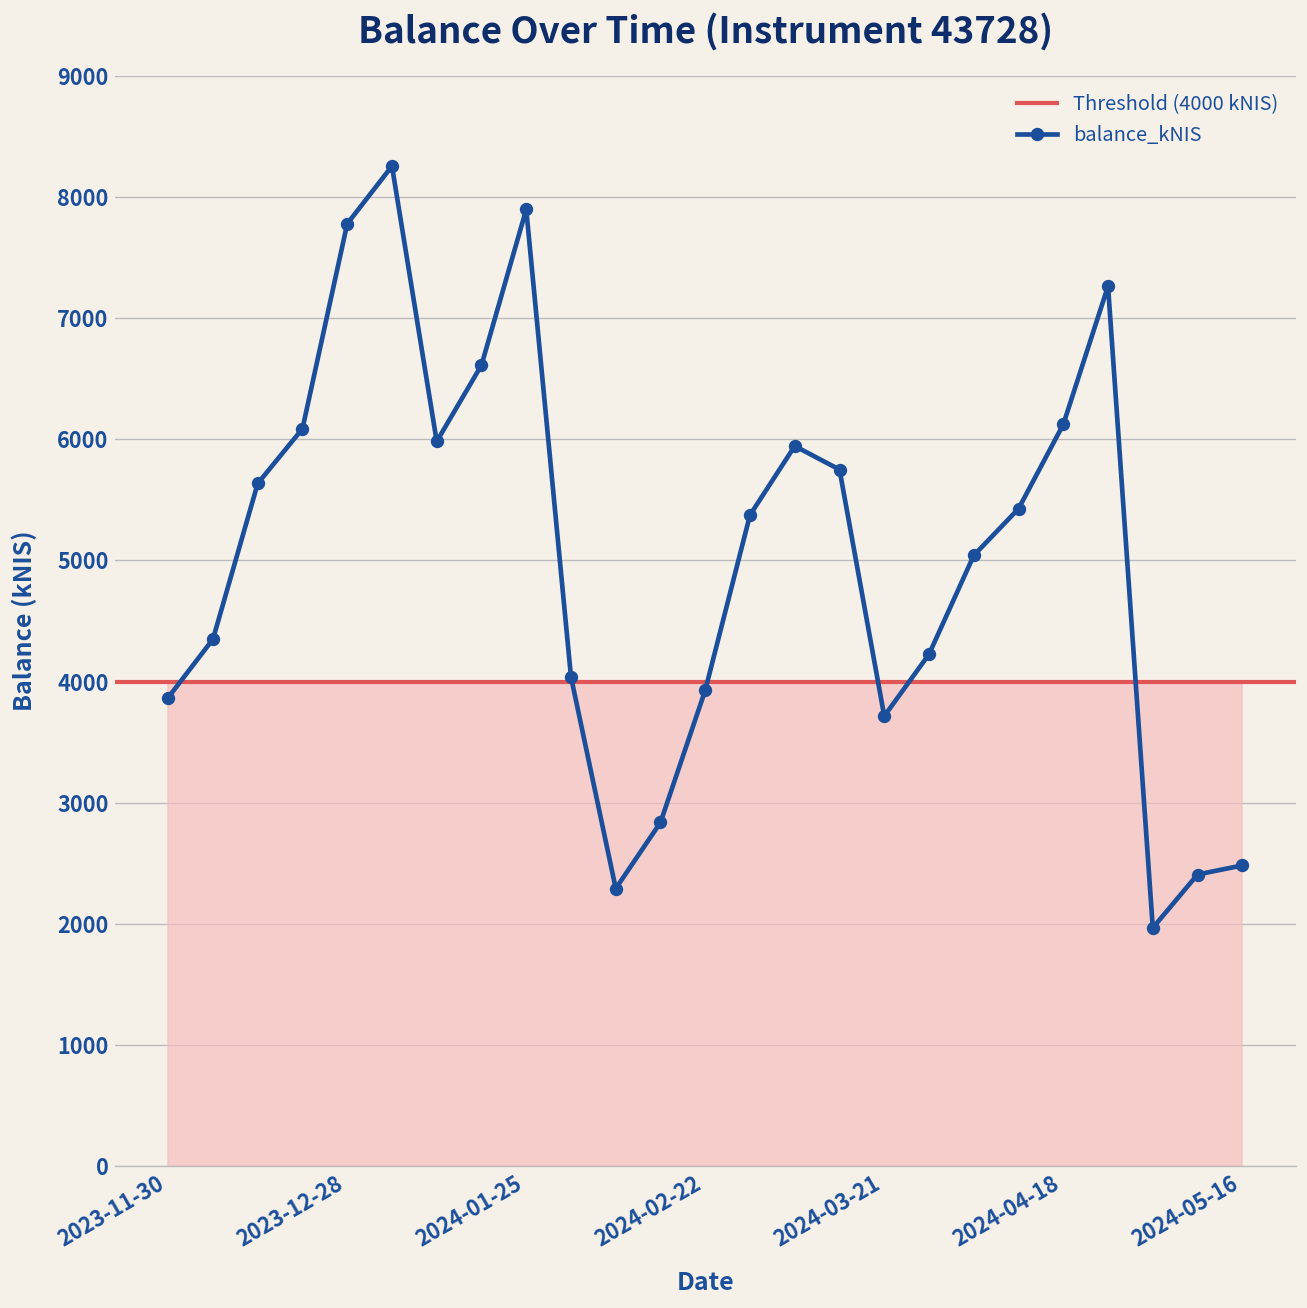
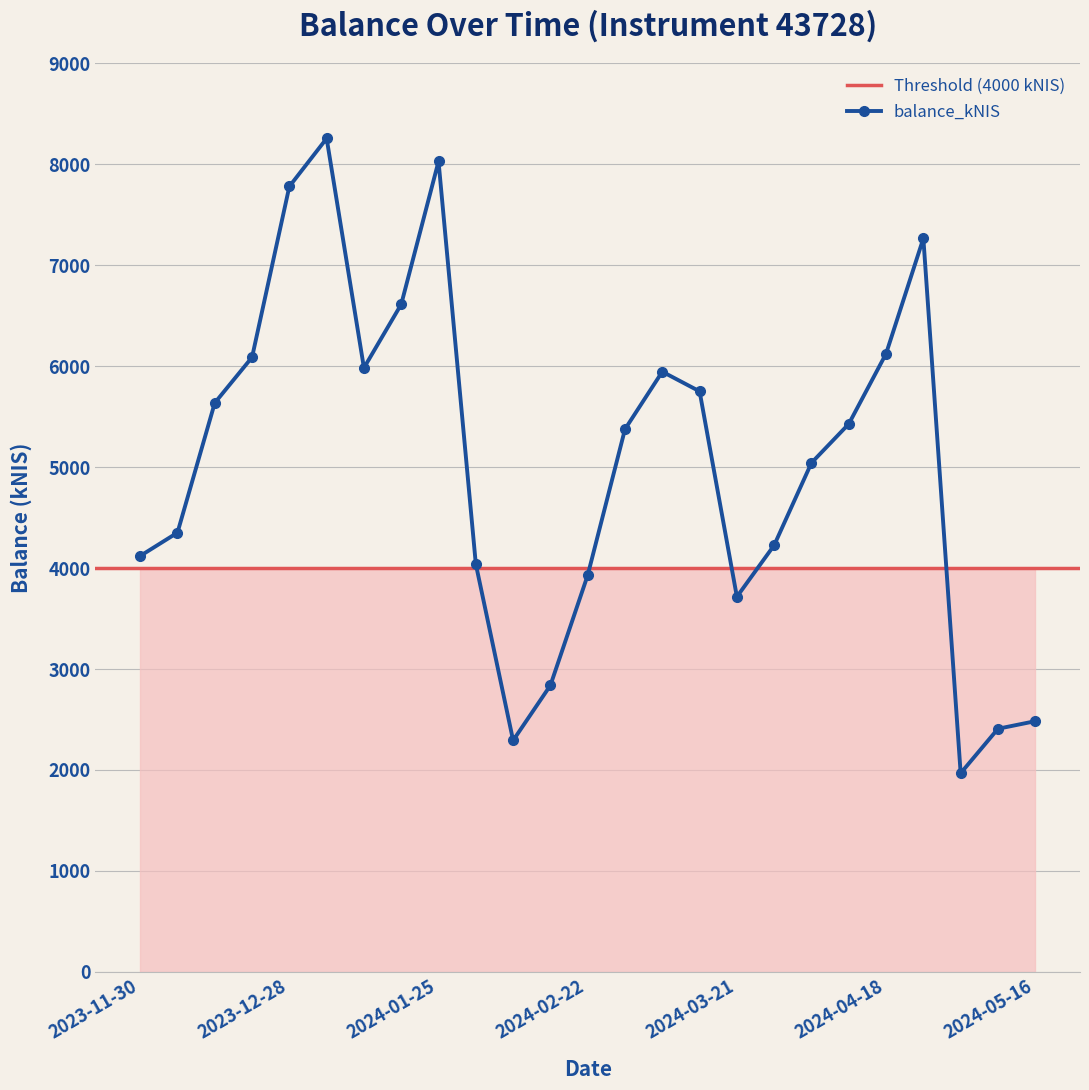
balance_kNIS, 2023-11-30: 3870 -> 4120
balance_kNIS, 2024-01-25: 7900 -> 8030
